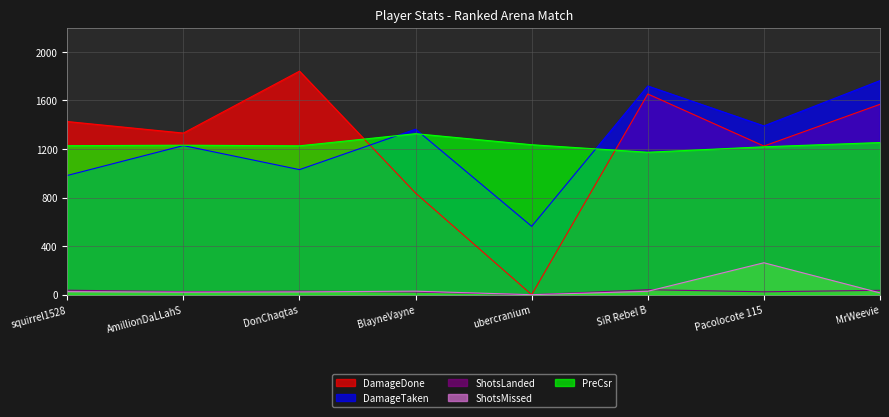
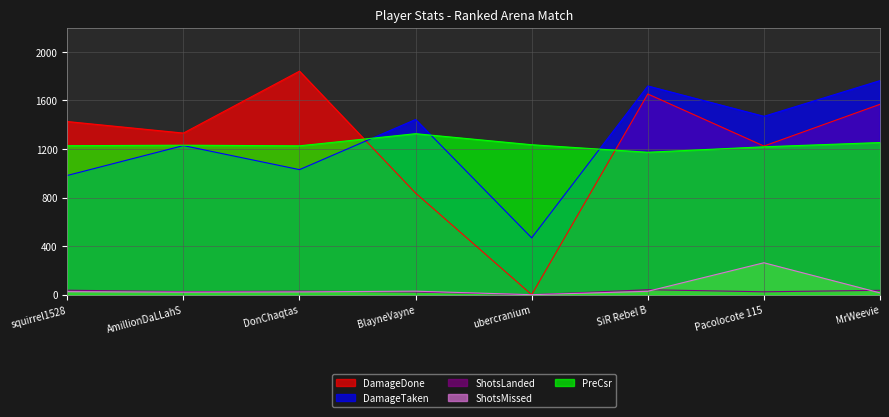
DamageTaken, BlayneVayne: 1360 -> 1440
DamageTaken, ubercranium: 560 -> 470
DamageTaken, Pacolocote 115: 1390 -> 1470
